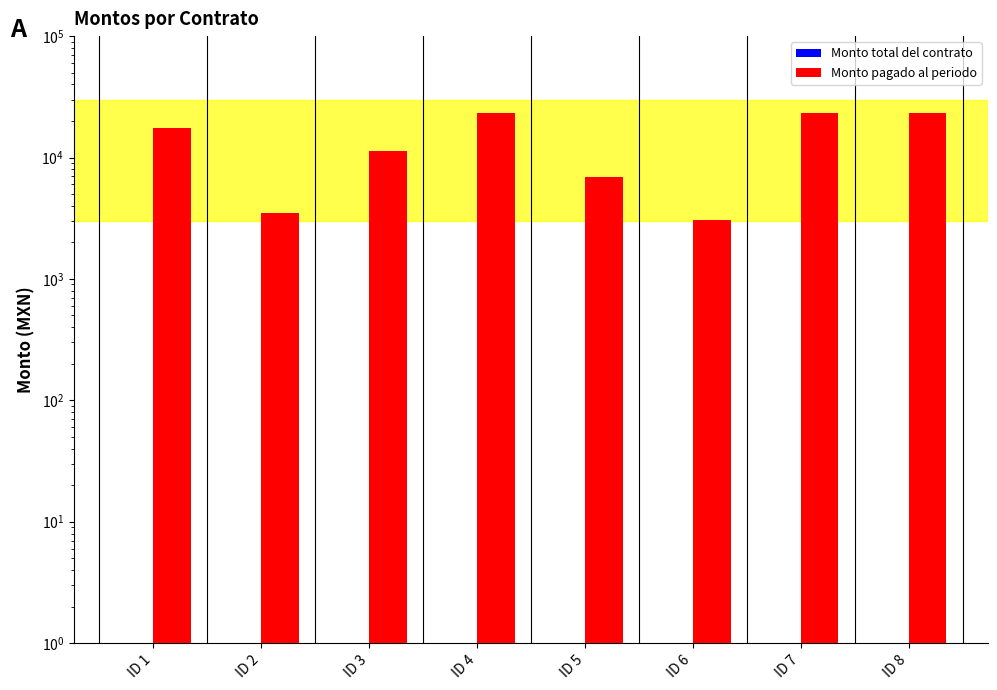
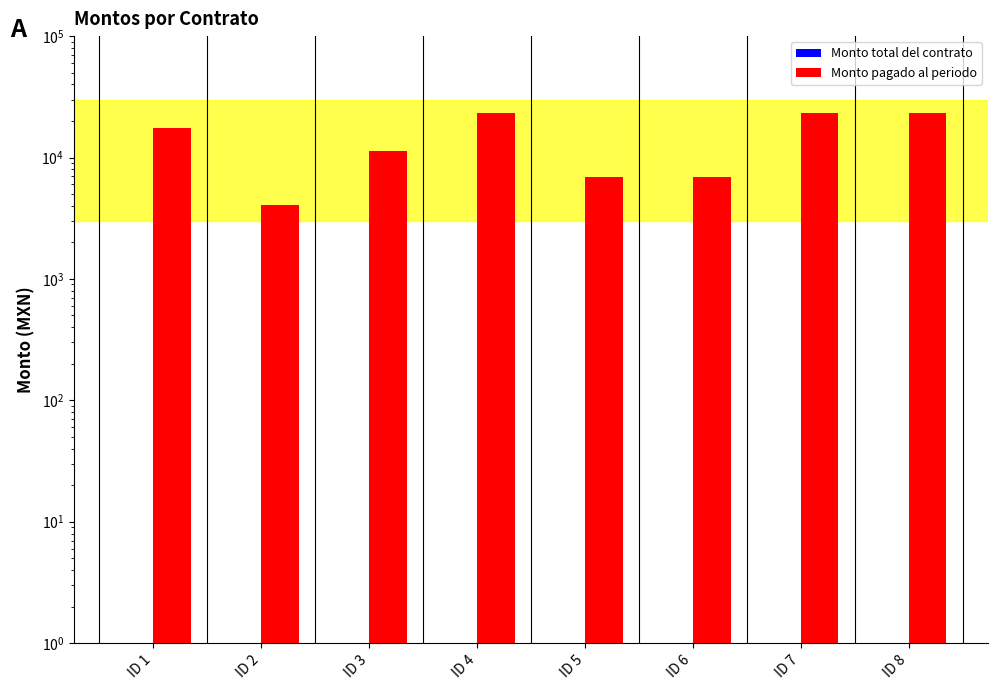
Monto pagado al periodo, ID 2: 3500 -> 4100
Monto pagado al periodo, ID 6: 3100 -> 7000
